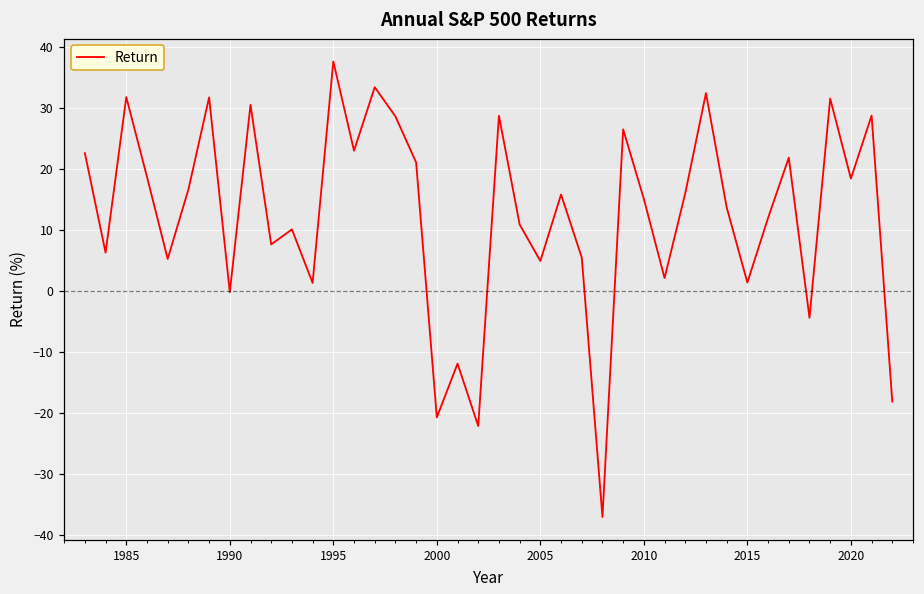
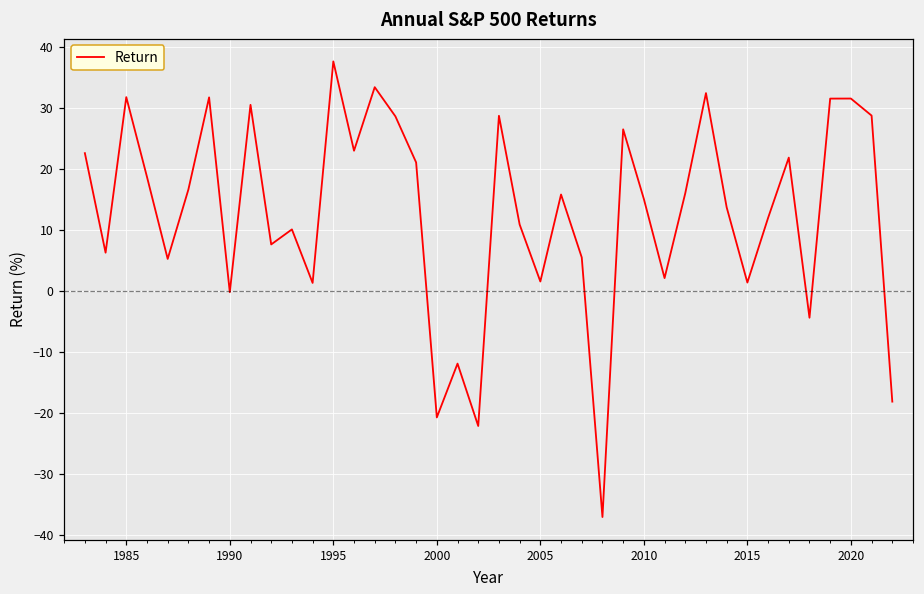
2005: 5 -> 2
2020: 18 -> 32
